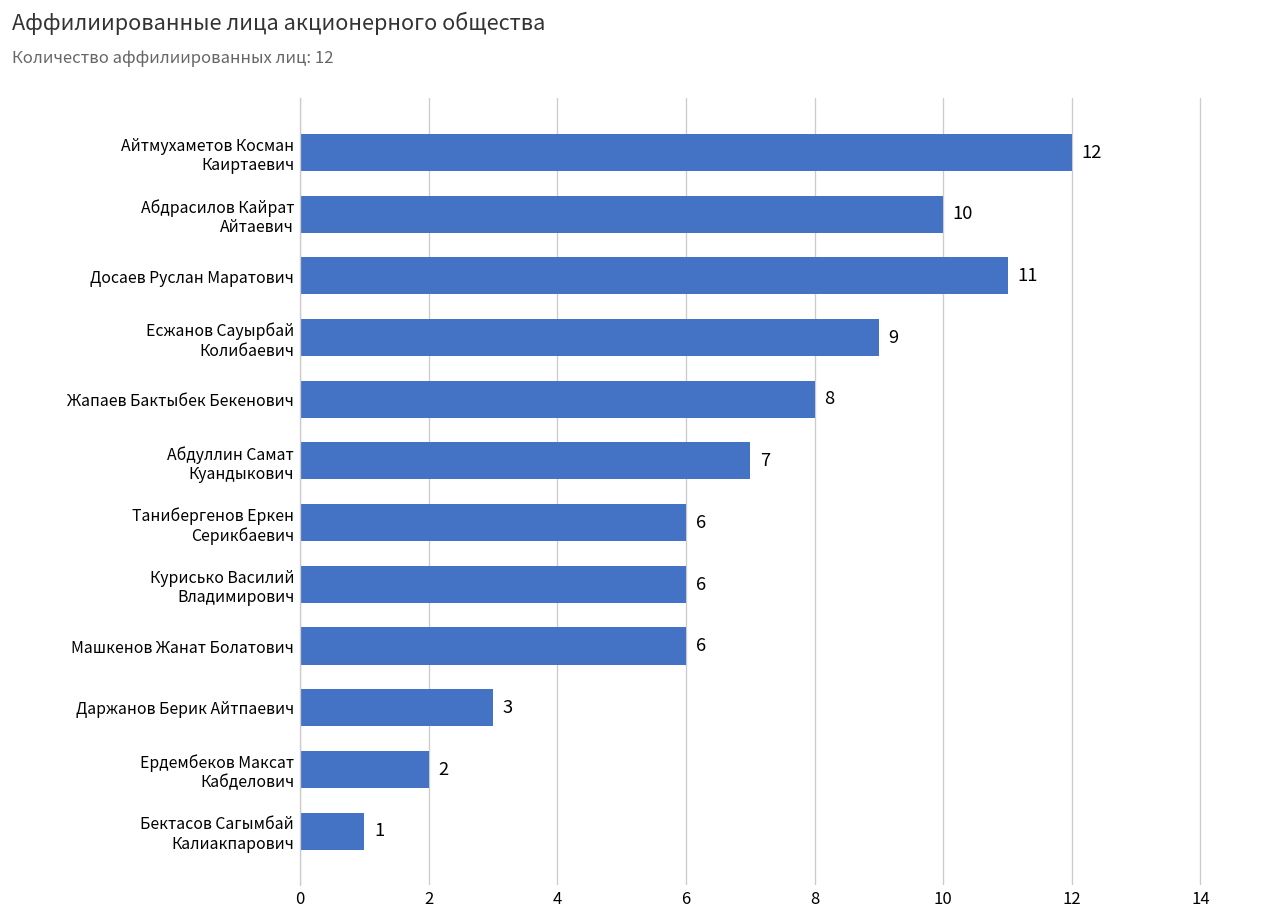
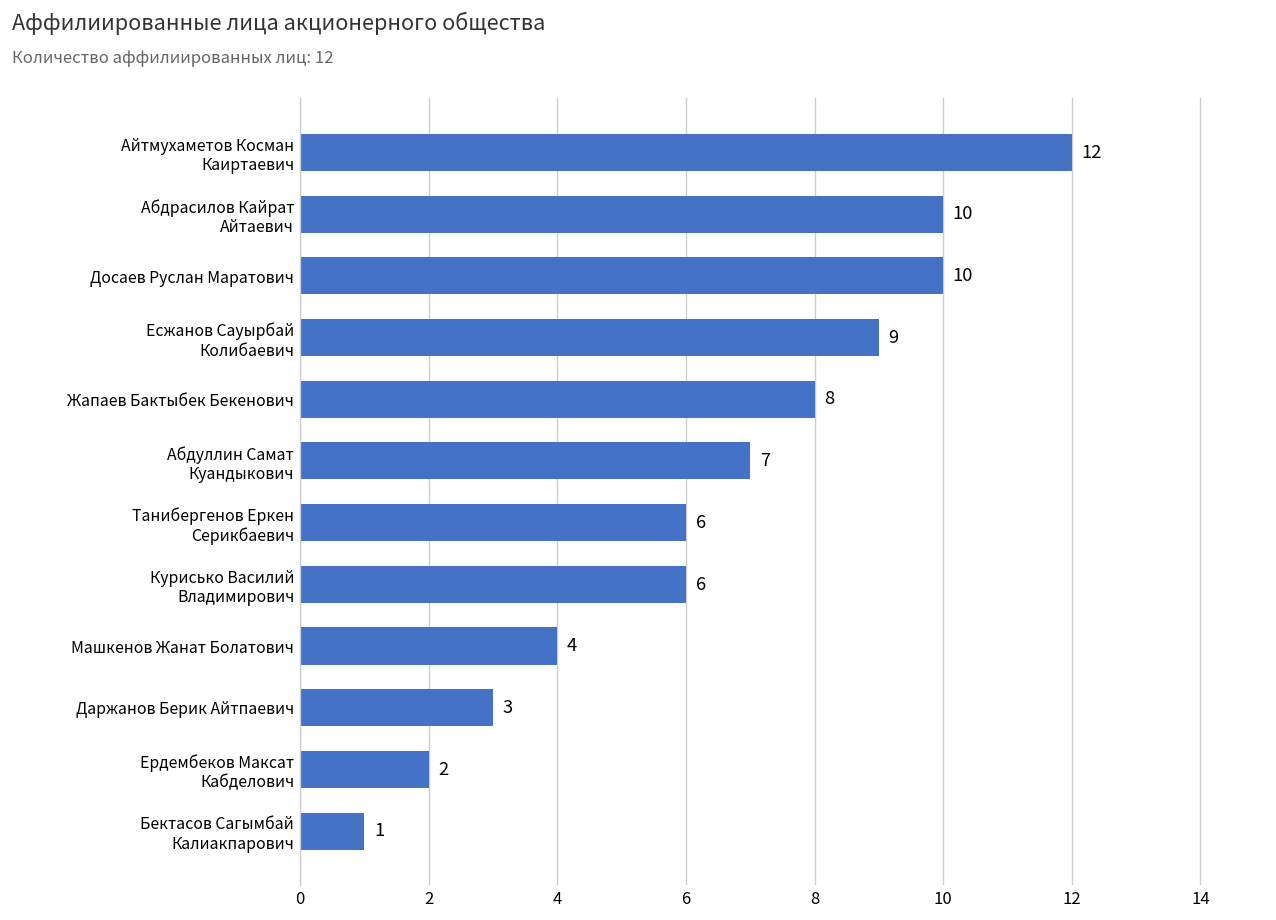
Досаев Руслан Маратович: 11 -> 10
Машкенов Жанат Болатович: 6 -> 4
